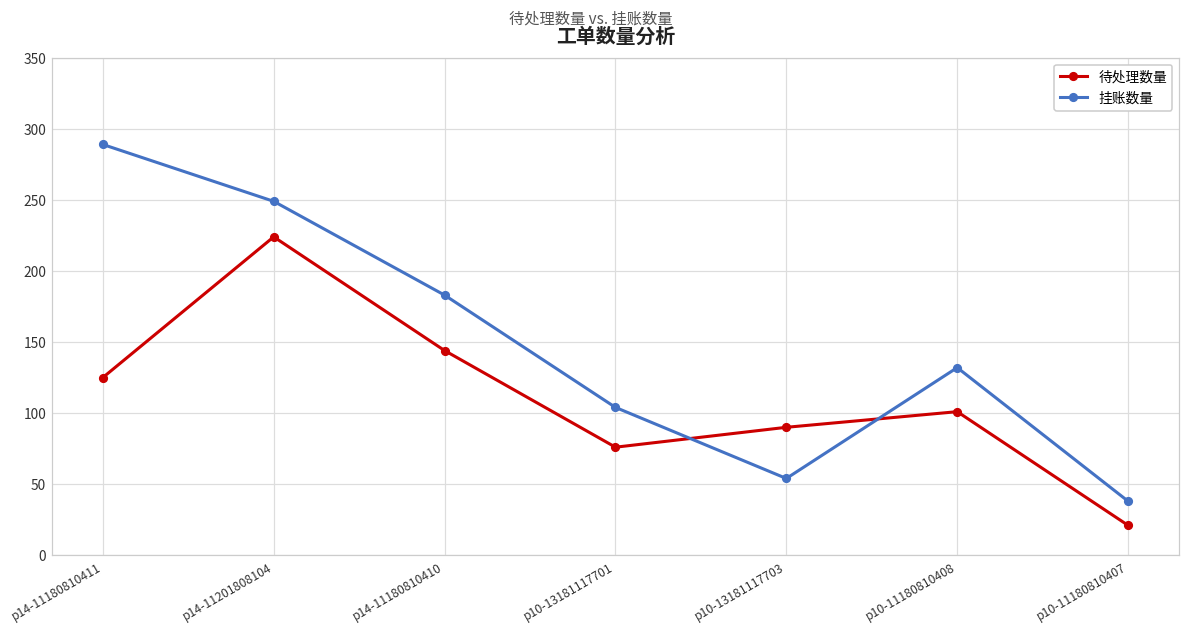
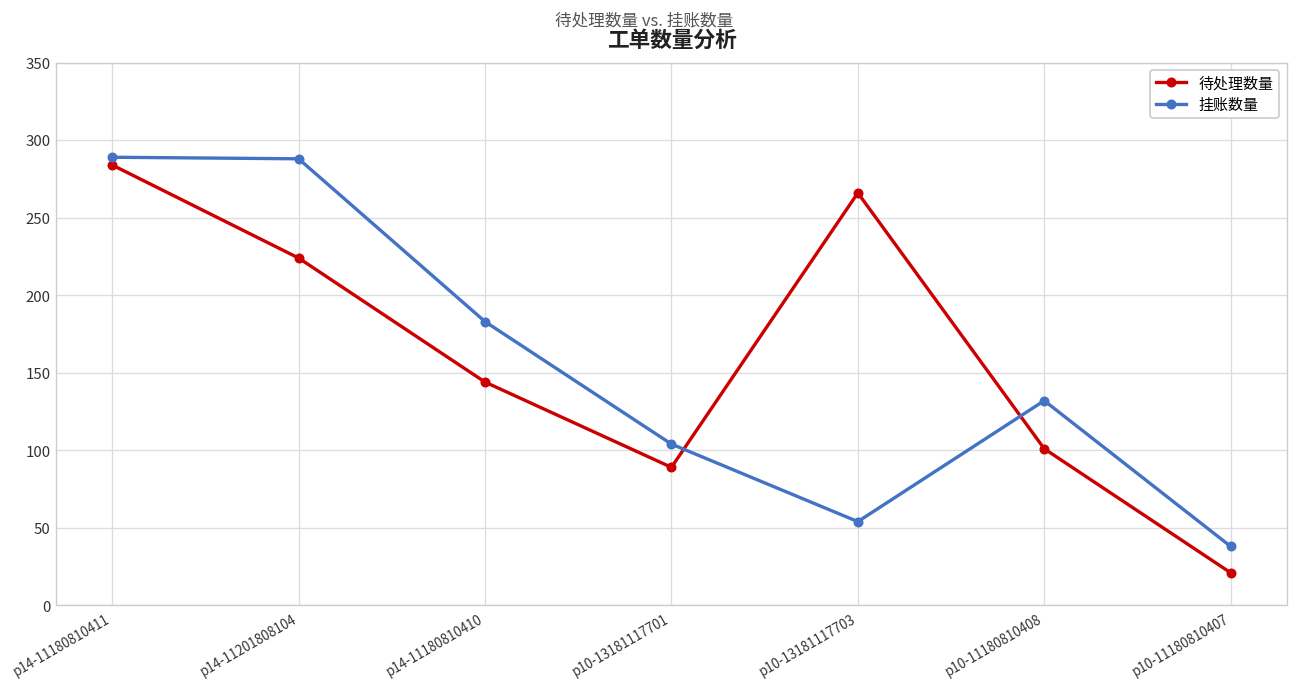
待处理数量, p14-11180810411: 125 -> 284
挂账数量, p14-11201808104: 249 -> 288
待处理数量, p10-13181117701: 76 -> 89
待处理数量, p10-13181117703: 90 -> 266
